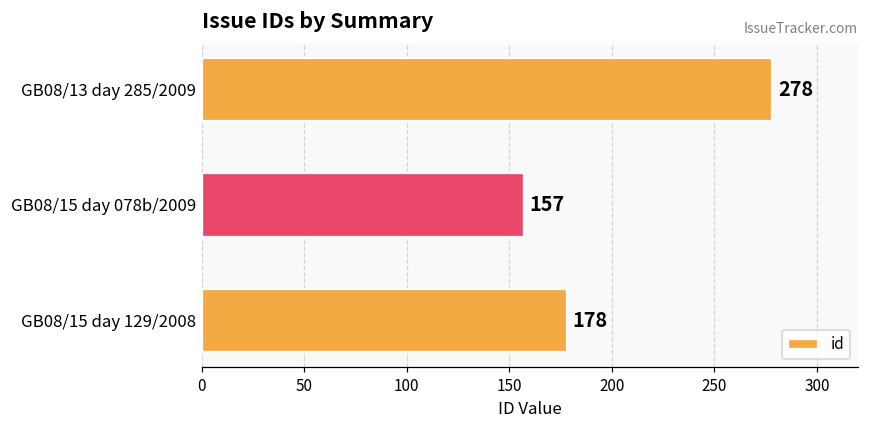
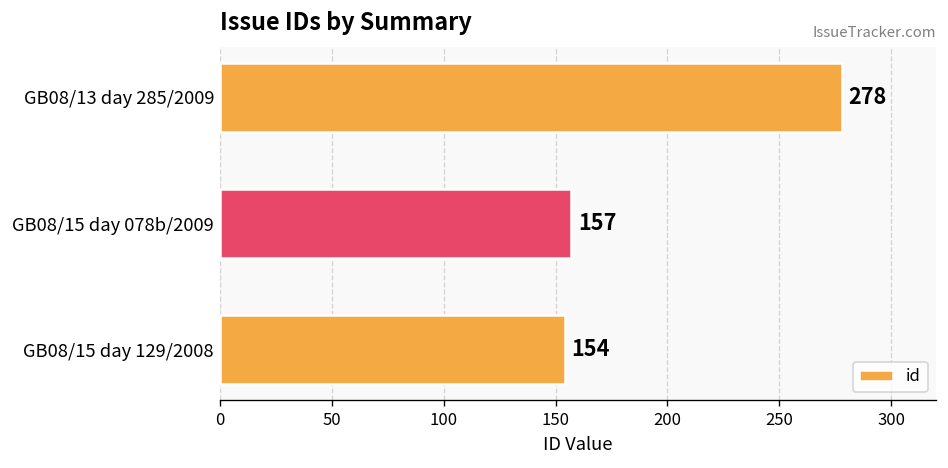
GB08/15 day 129/2008: 178 -> 154
